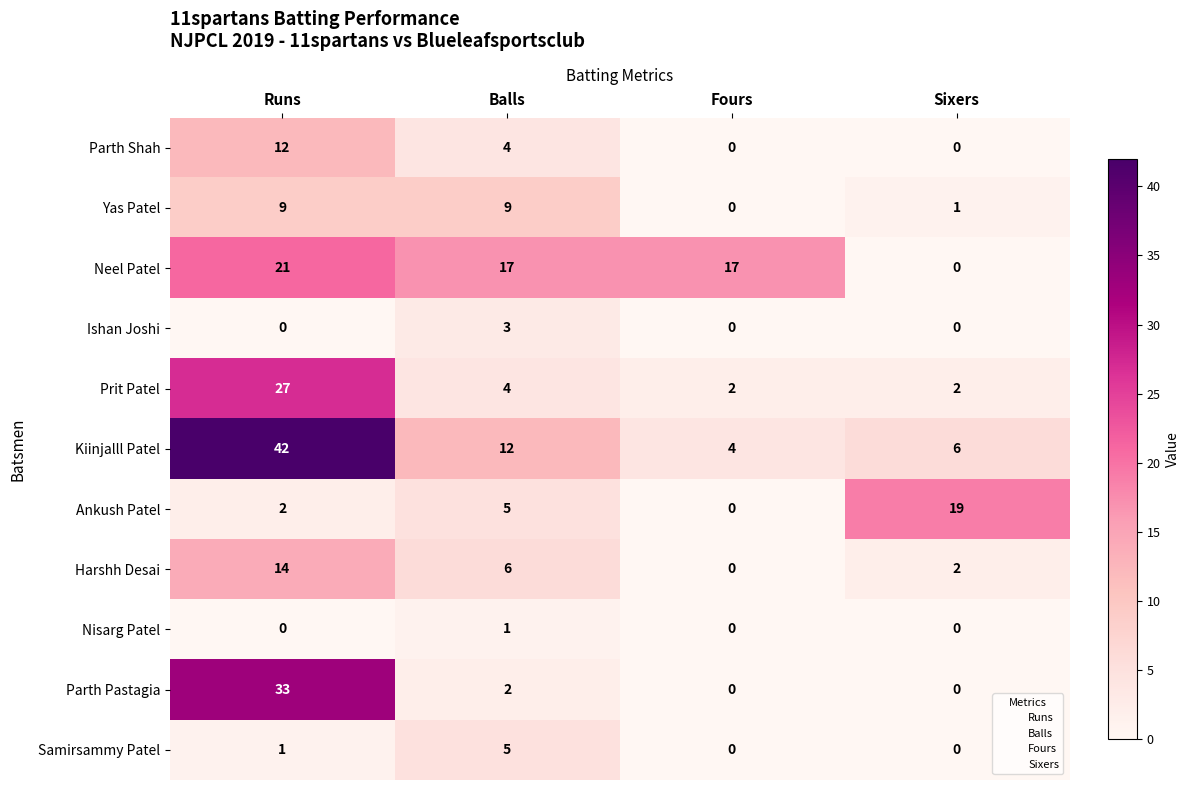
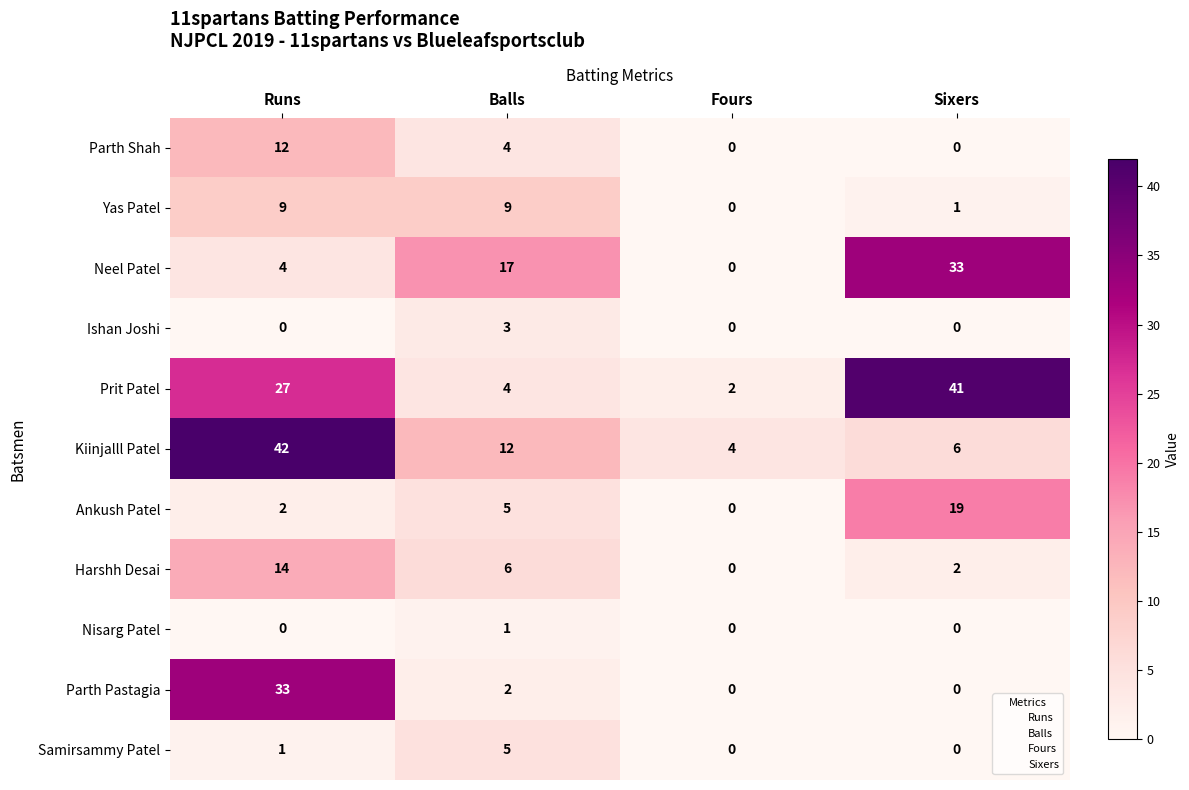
Neel Patel, Runs: 21 -> 4
Neel Patel, Fours: 17 -> 0
Neel Patel, Sixers: 0 -> 33
Prit Patel, Sixers: 2 -> 41
